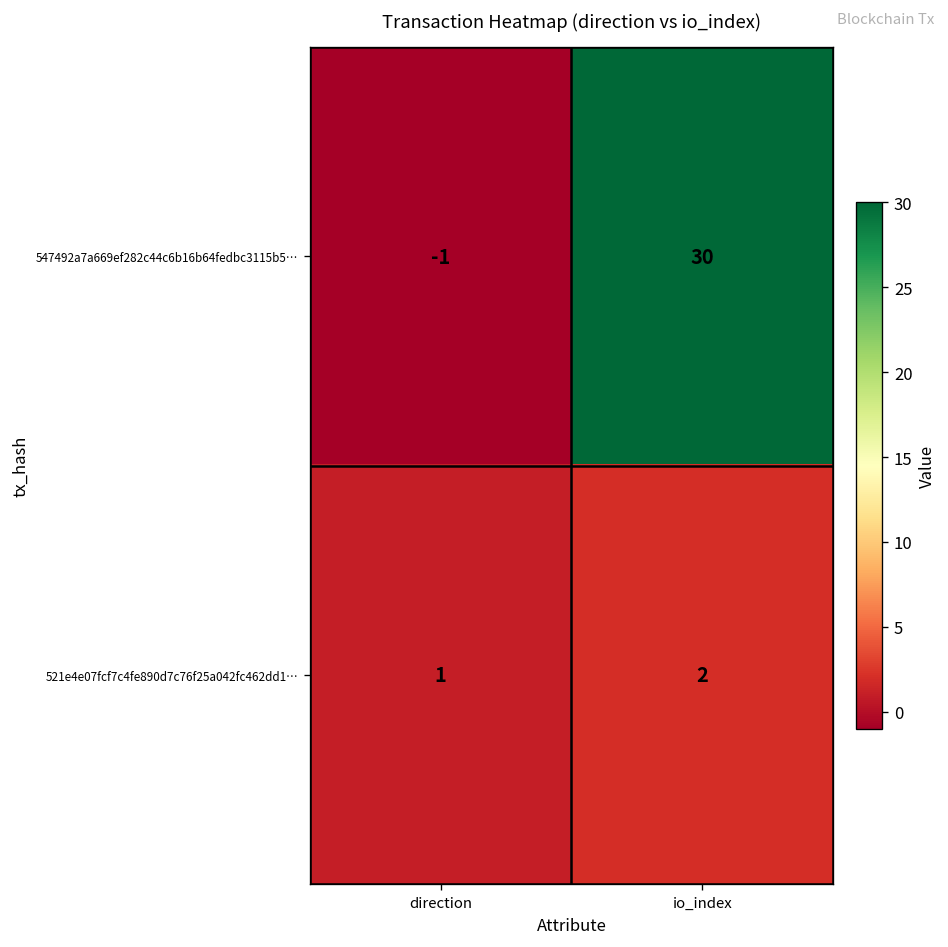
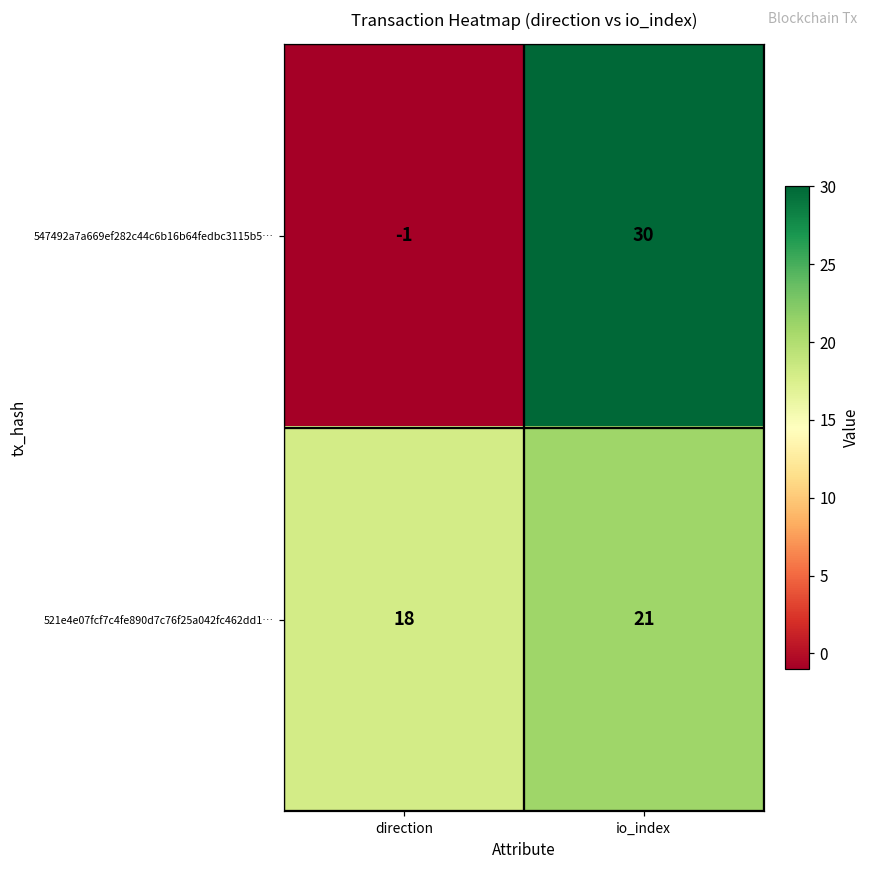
521e4e07fcf7c4fe890d7c76f25a042fc462dd1…, direction: 1 -> 18
521e4e07fcf7c4fe890d7c76f25a042fc462dd1…, io_index: 2 -> 21
